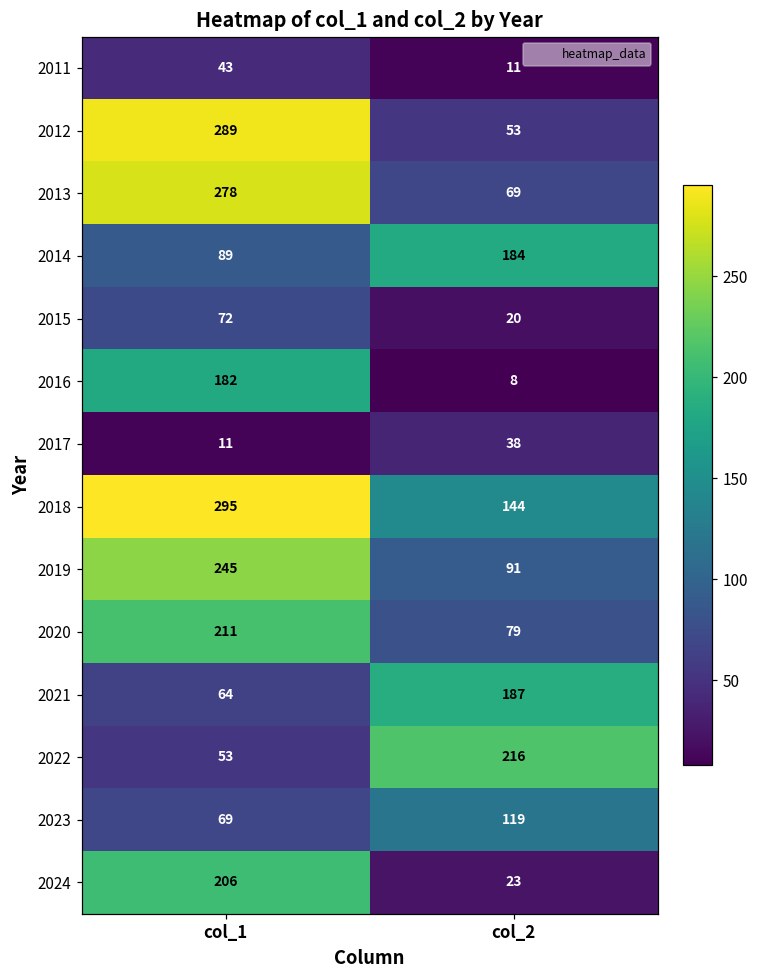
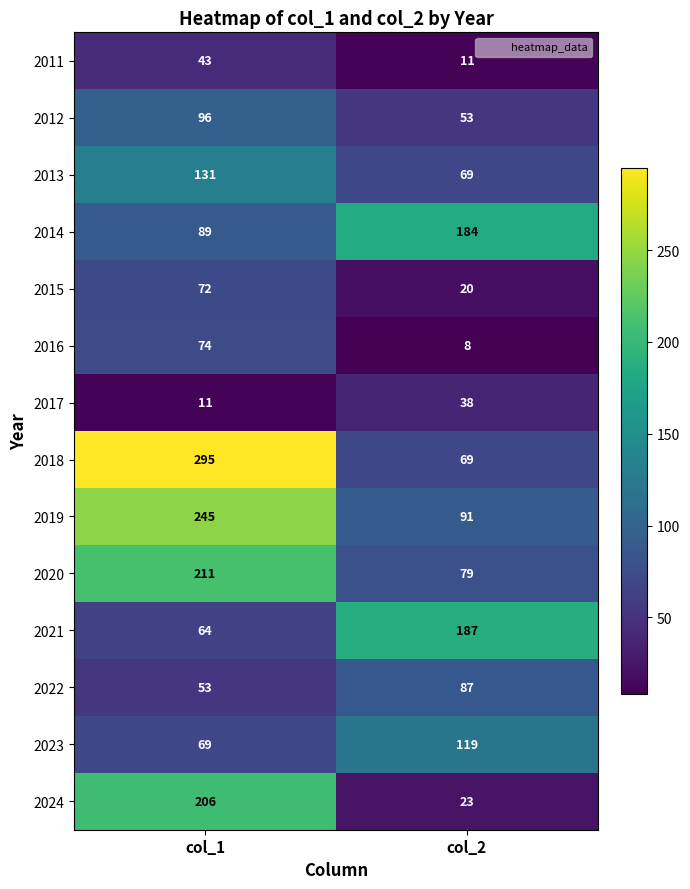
2012, col_1: 289 -> 96
2013, col_1: 278 -> 131
2016, col_1: 182 -> 74
2018, col_2: 144 -> 69
2022, col_2: 216 -> 87
